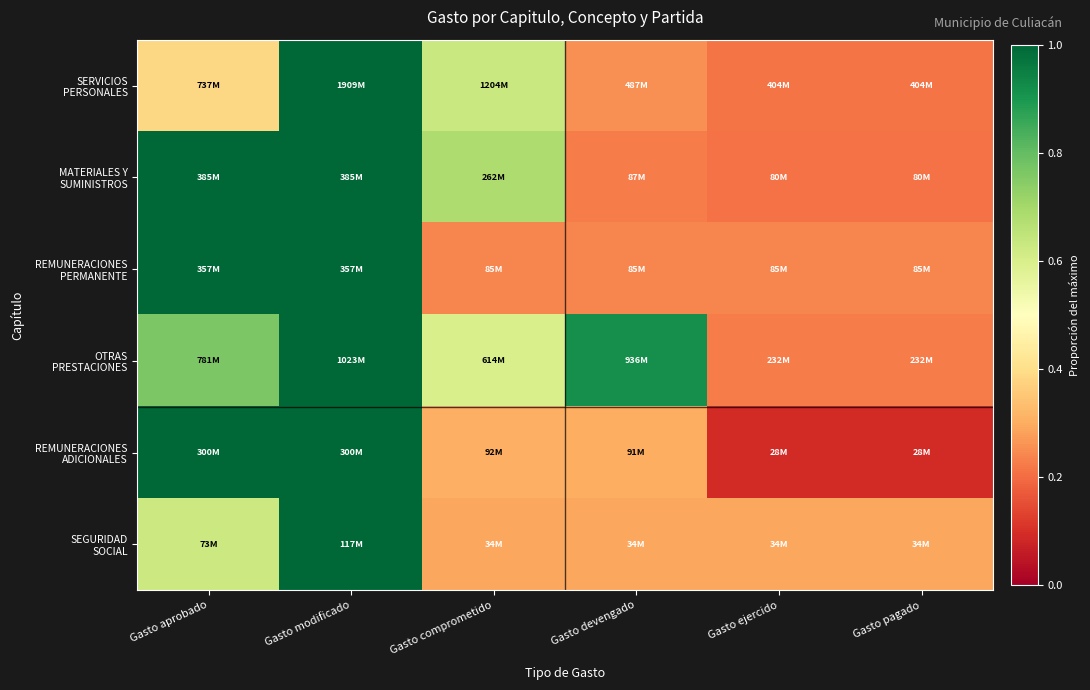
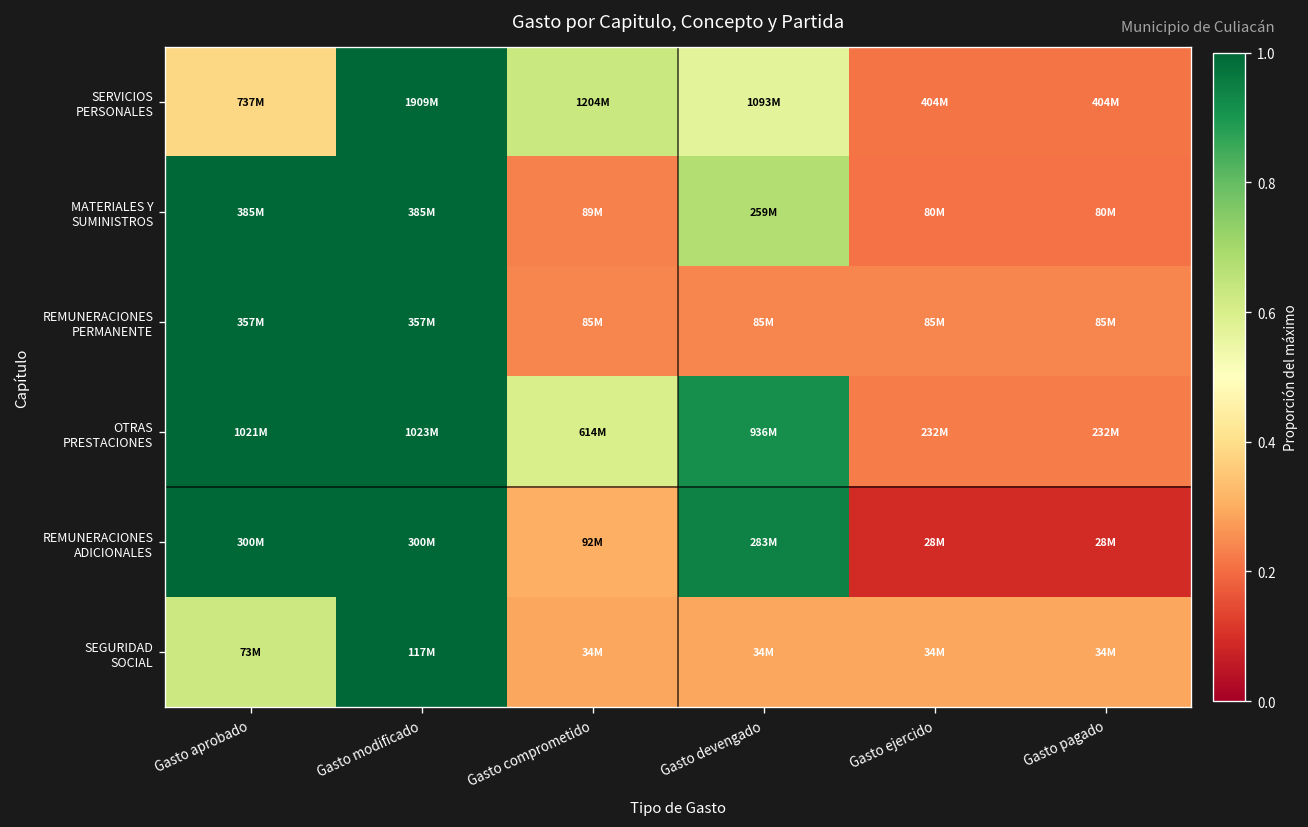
SERVICIOS PERSONALES, Gasto devengado: 487M -> 1093M
MATERIALES Y SUMINISTROS, Gasto comprometido: 262M -> 89M
MATERIALES Y SUMINISTROS, Gasto devengado: 87M -> 259M
OTRAS PRESTACIONES, Gasto aprobado: 781M -> 1021M
REMUNERACIONES ADICIONALES, Gasto devengado: 91M -> 283M
